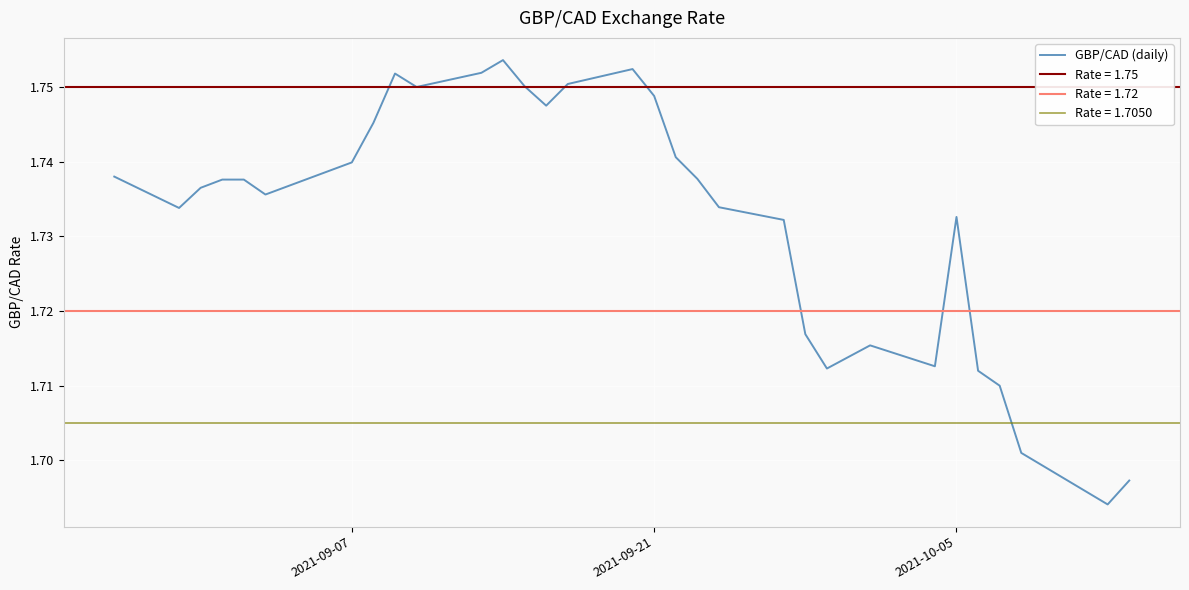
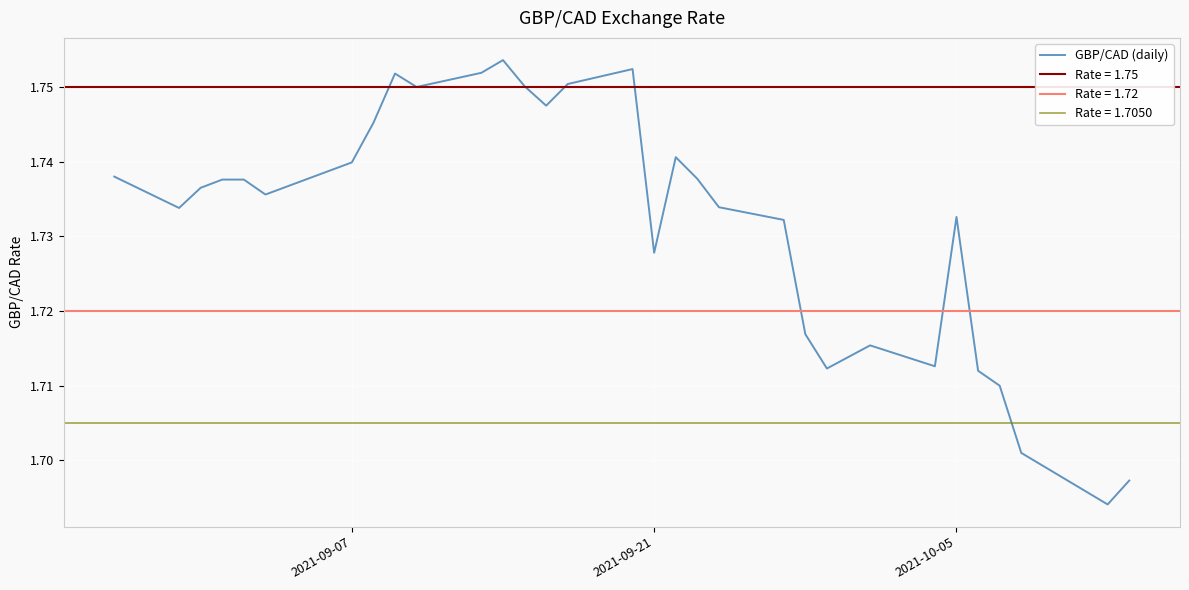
2021-09-21: 1.749 -> 1.728
